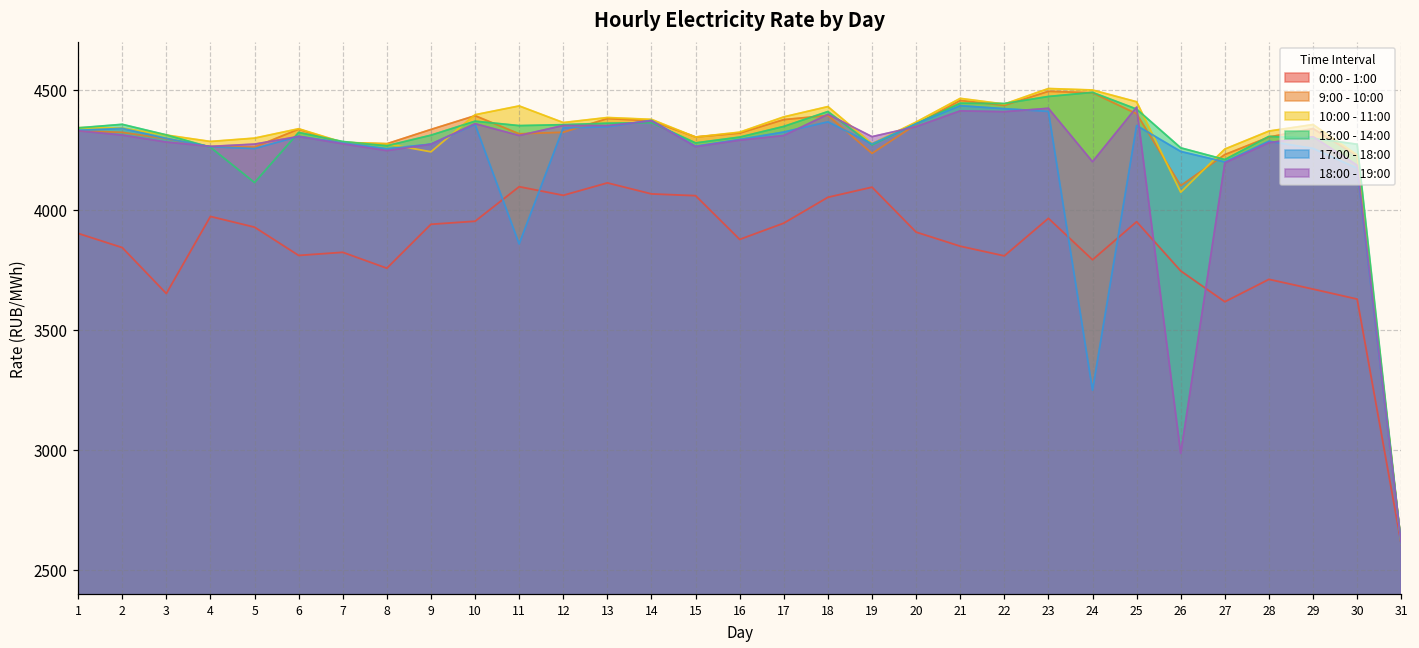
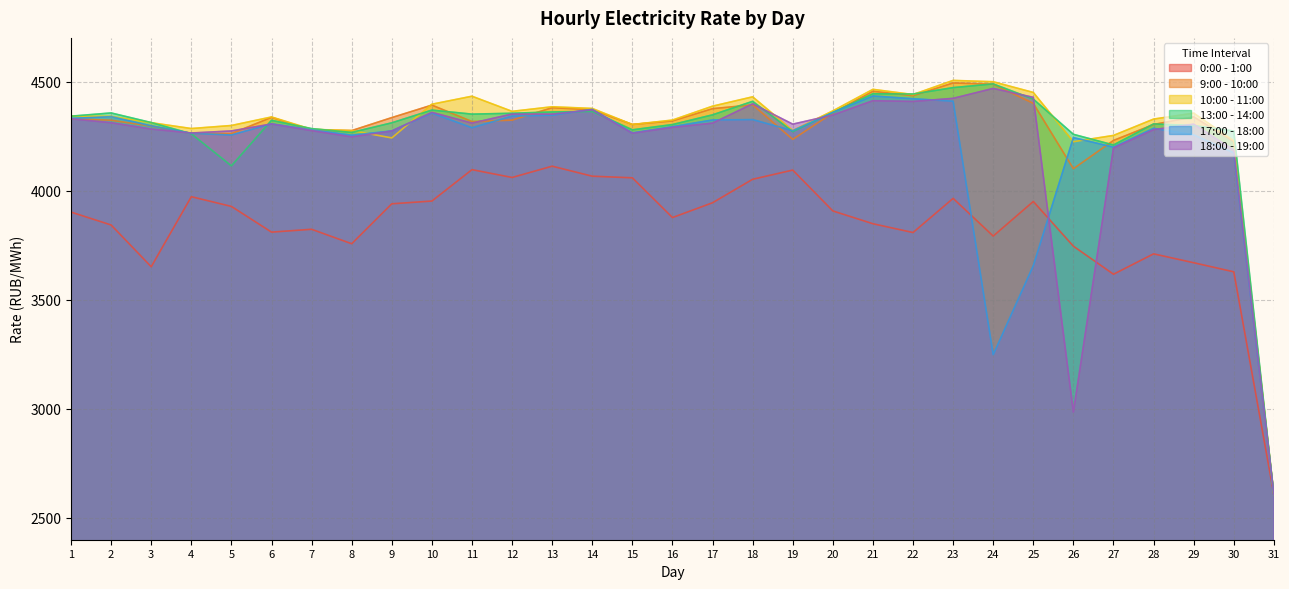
17:00 - 18:00, 11: 3860 -> 4290
17:00 - 18:00, 18: 4370 -> 4330
18:00 - 19:00, 24: 4200 -> 4470
17:00 - 18:00, 25: 4350 -> 3660
10:00 - 11:00, 26: 4070 -> 4220
